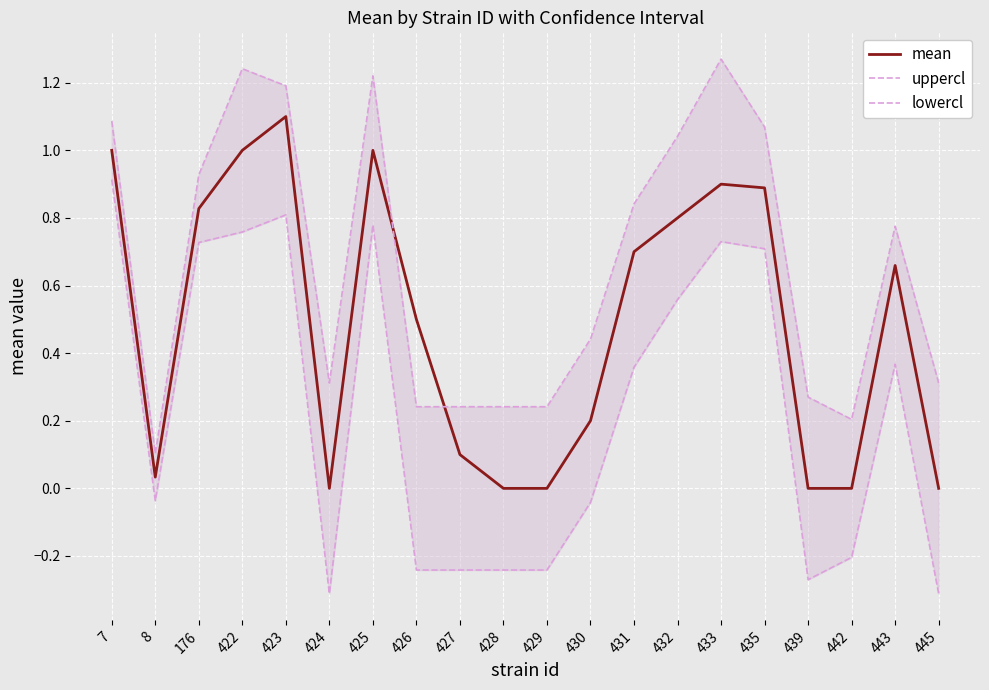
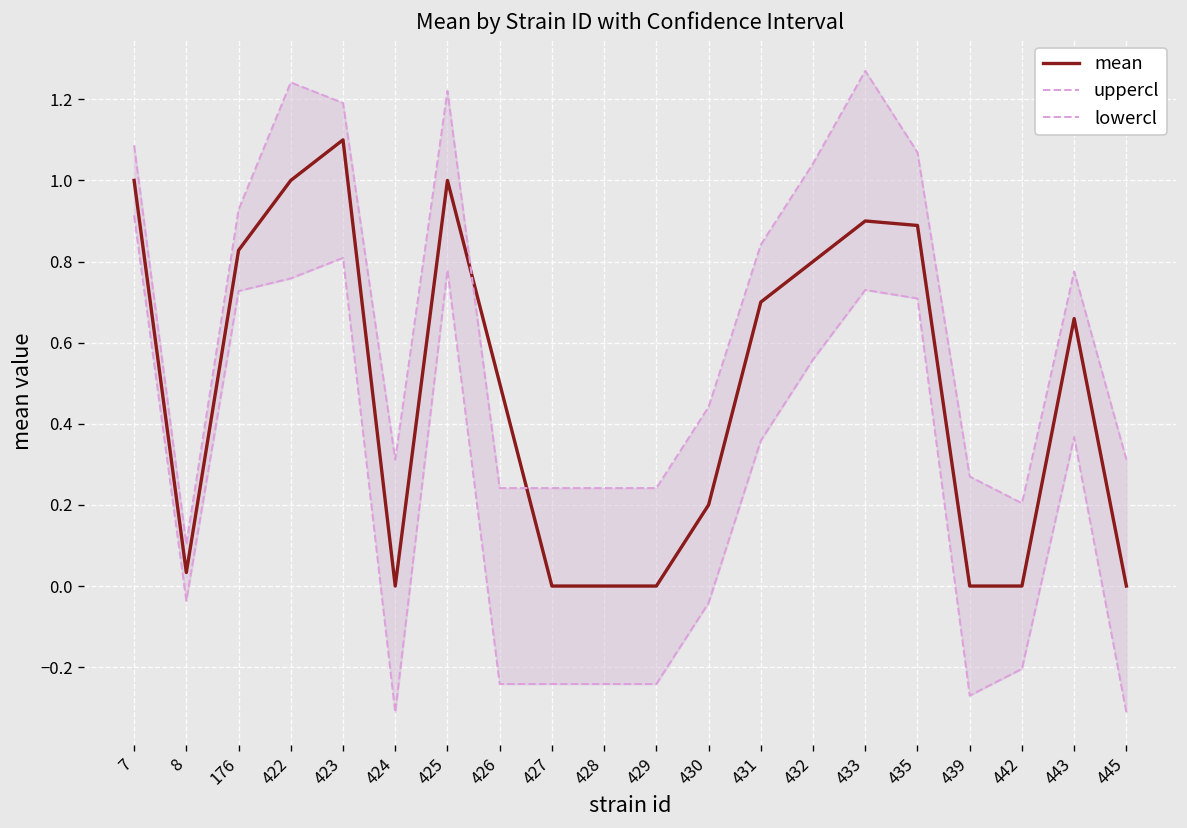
mean, 427: 0.1 -> 0.0
